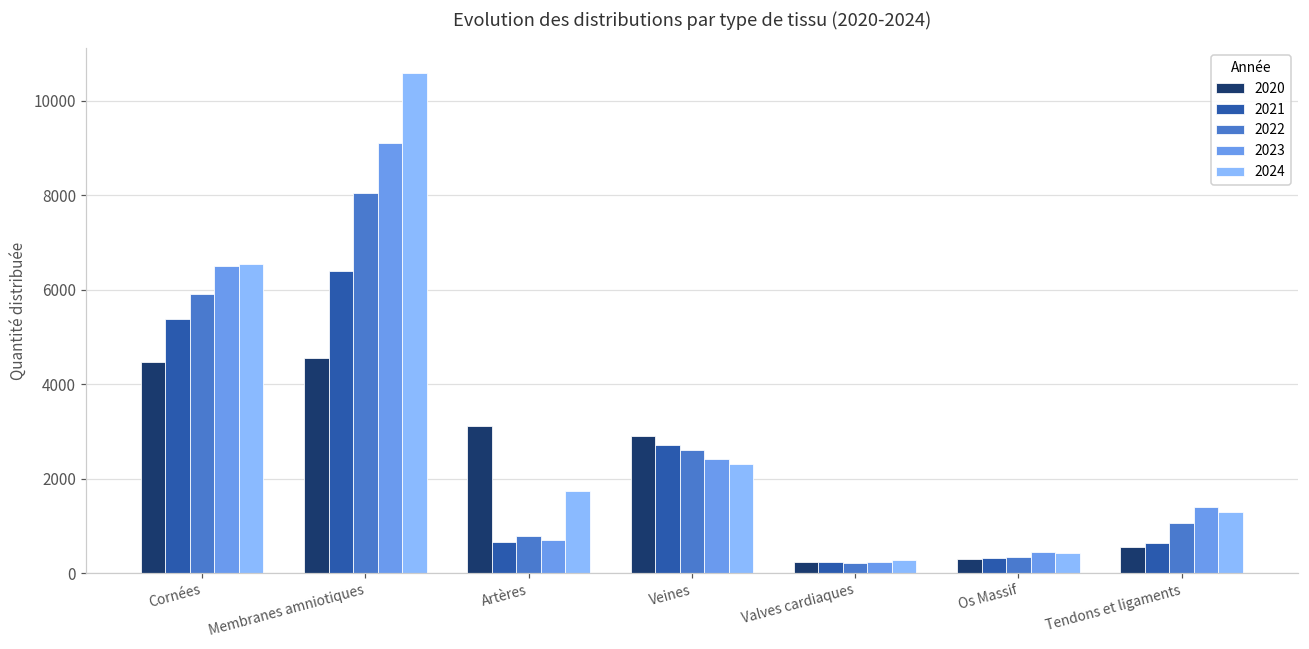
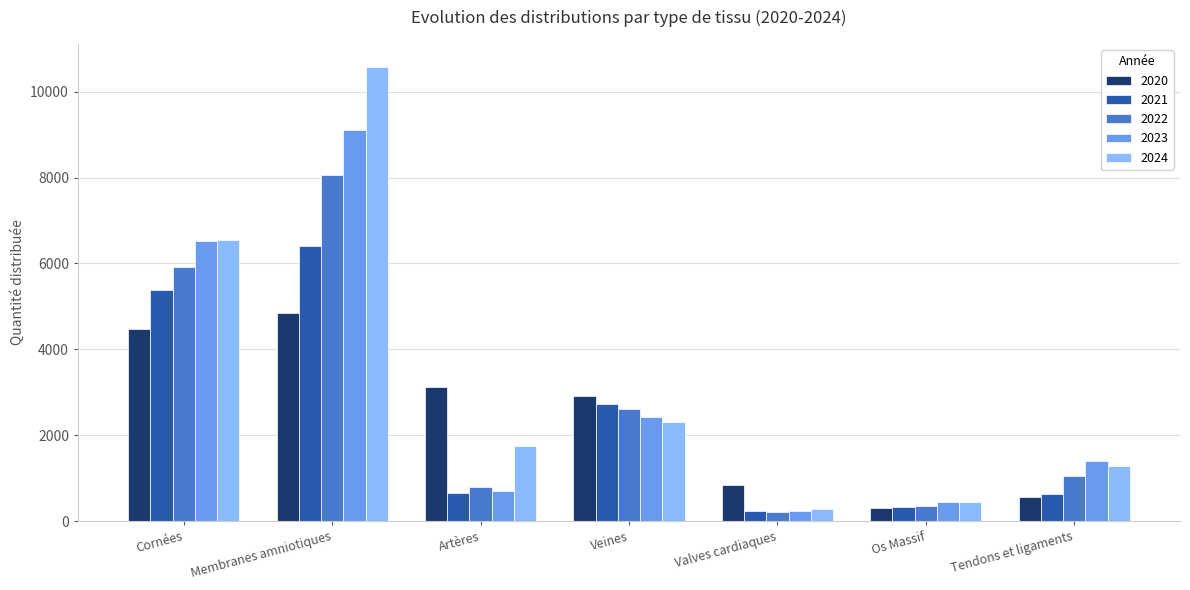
2020, Membranes amniotiques: 4500 -> 4800
2020, Valves cardiaques: 200 -> 800
